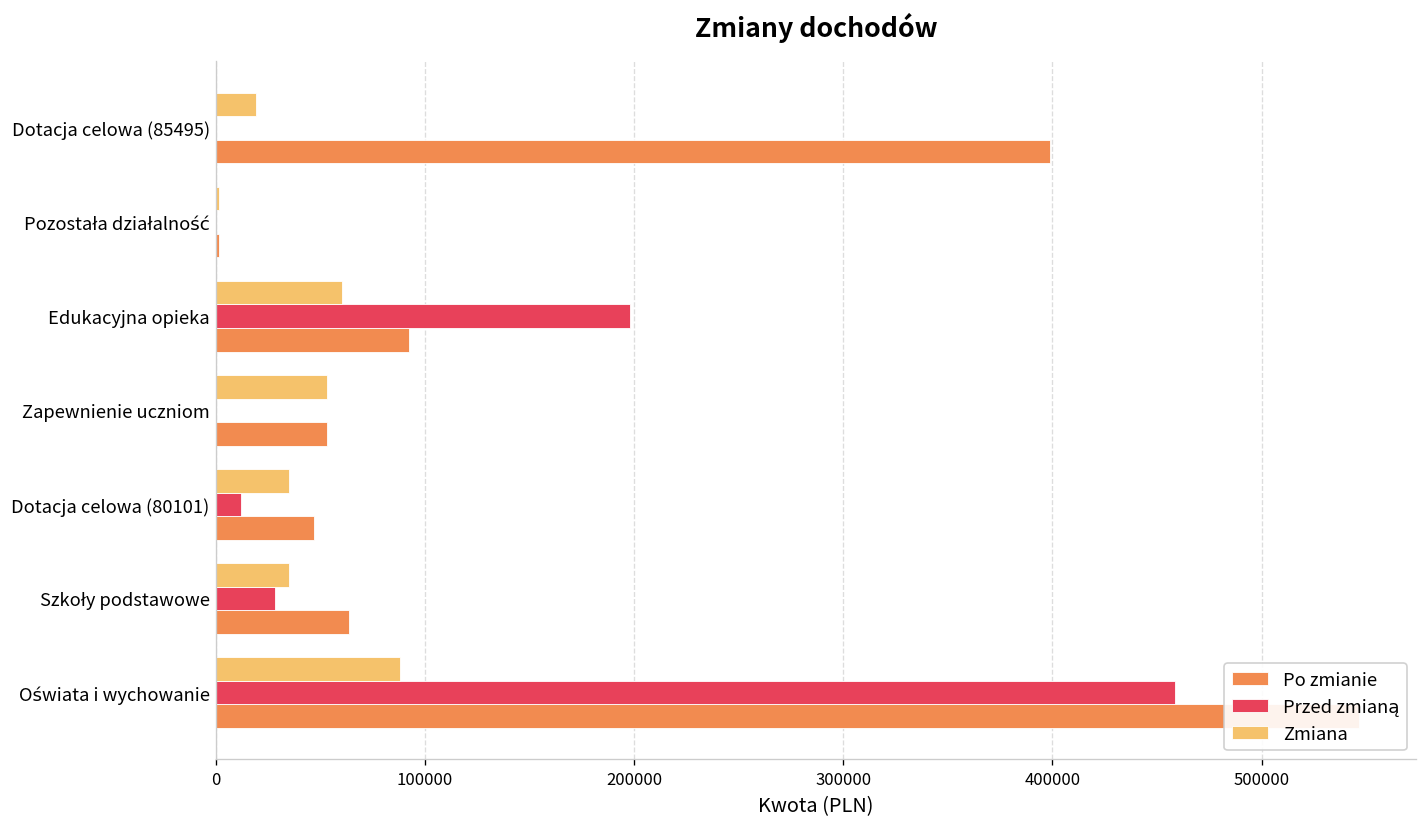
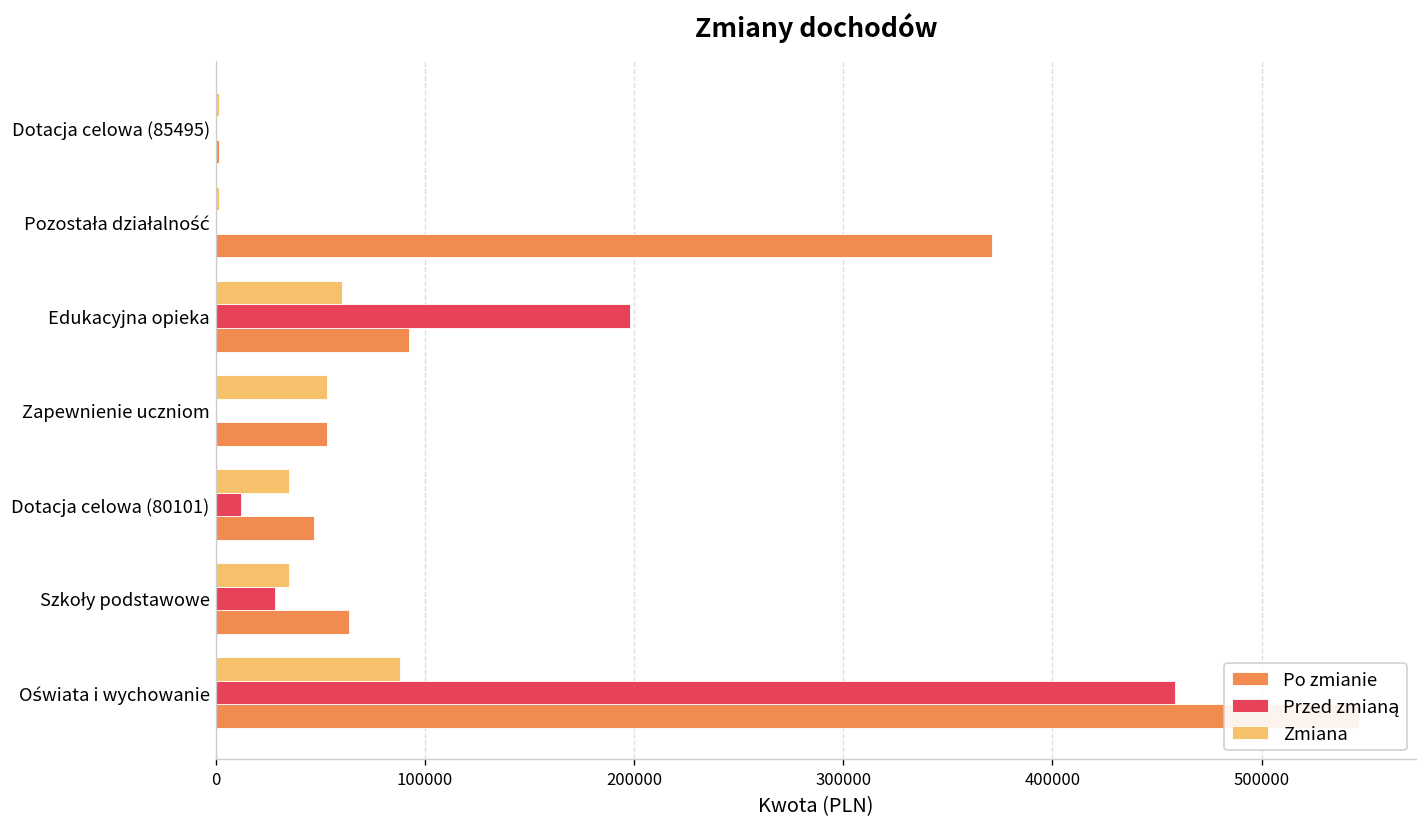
Zmiana, Dotacja celowa (85495): 19000 -> 2000
Po zmianie, Dotacja celowa (85495): 399000 -> 2000
Po zmianie, Pozostała działalność: 2000 -> 371000
